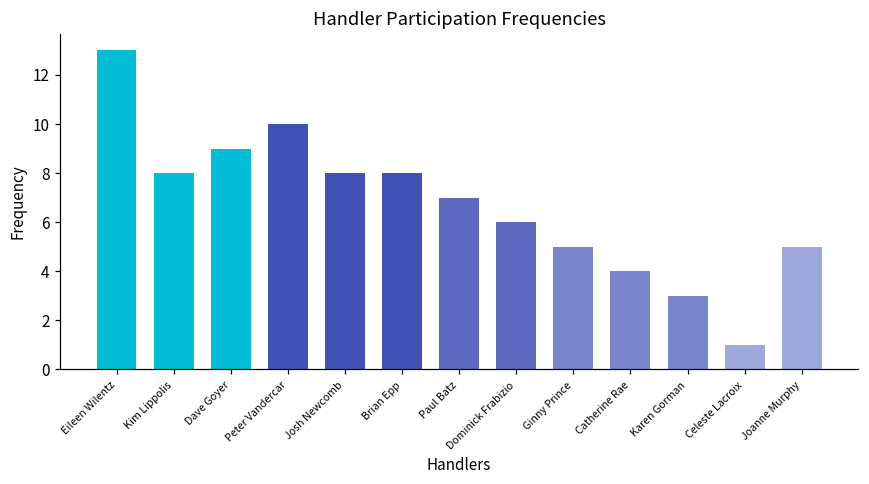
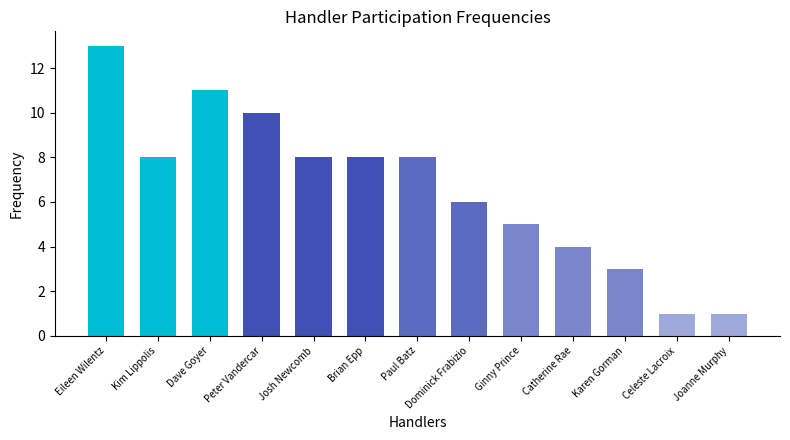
Dave Goyer: 9 -> 11
Paul Batz: 7 -> 8
Joanne Murphy: 5 -> 1
